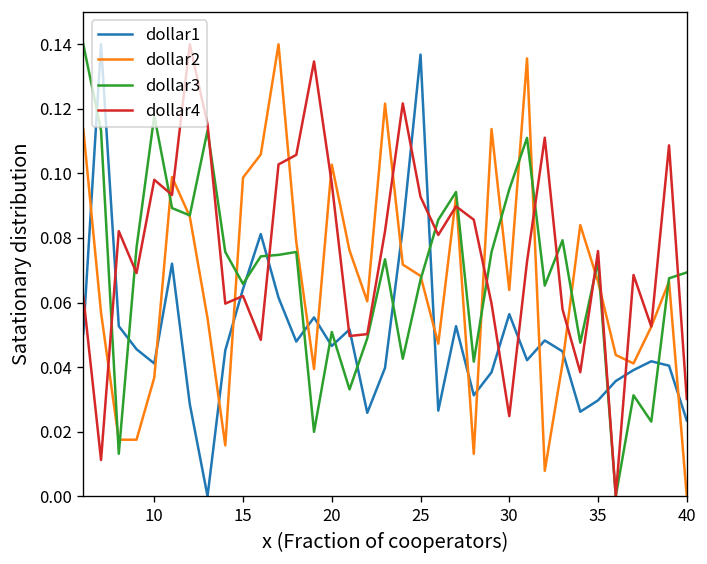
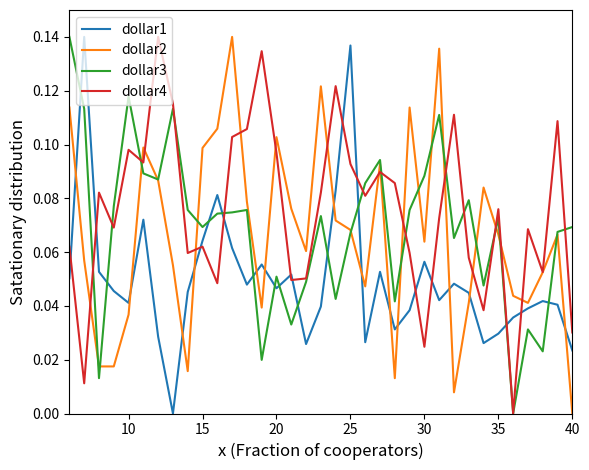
dollar3, 15: 0.066 -> 0.069
dollar3, 30: 0.095 -> 0.088
